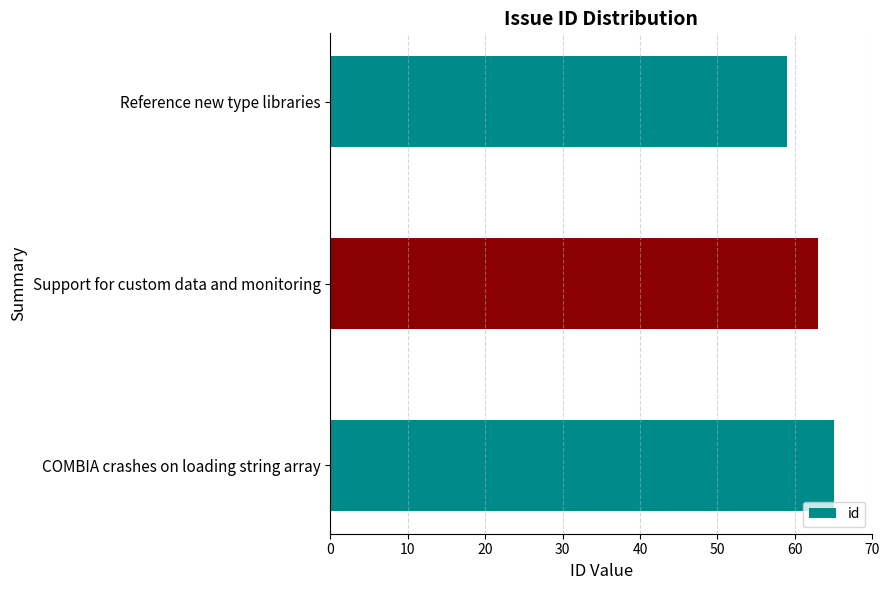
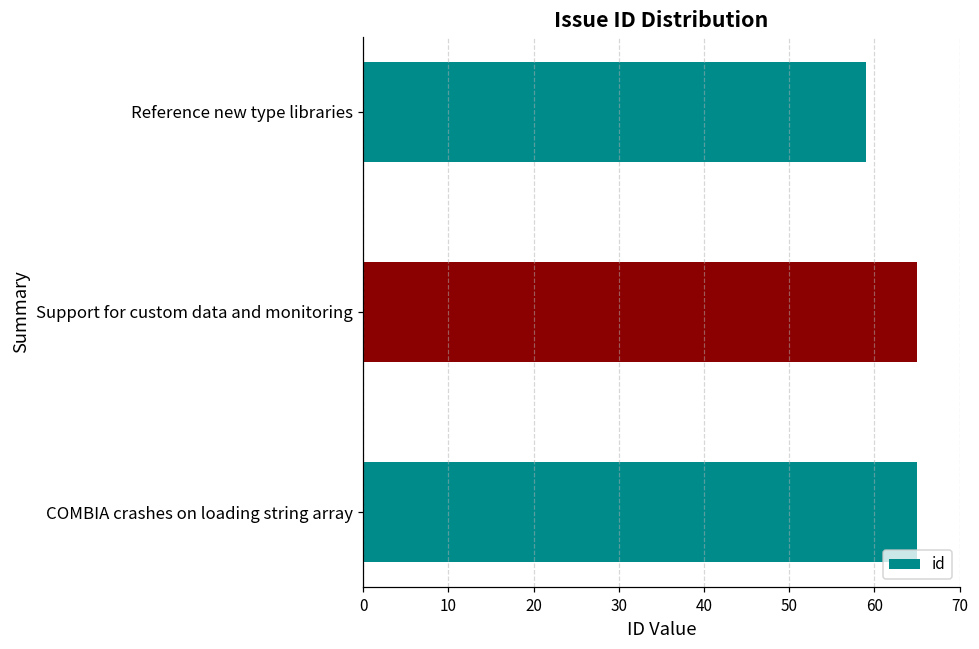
Support for custom data and monitoring: 63 -> 65
